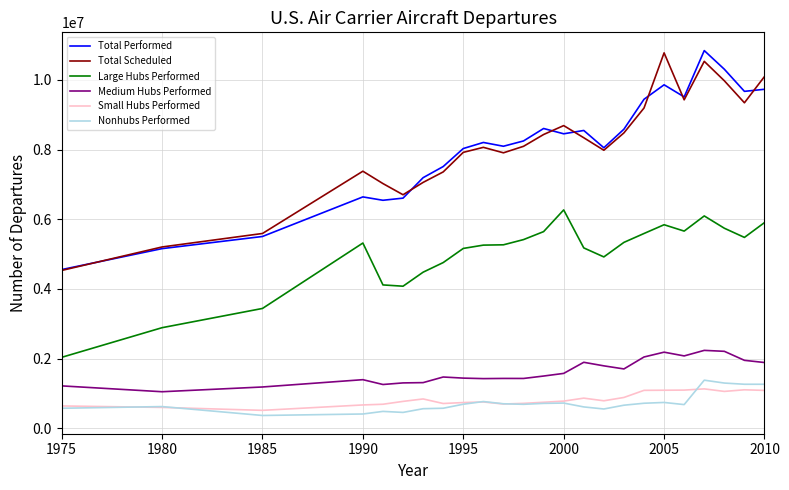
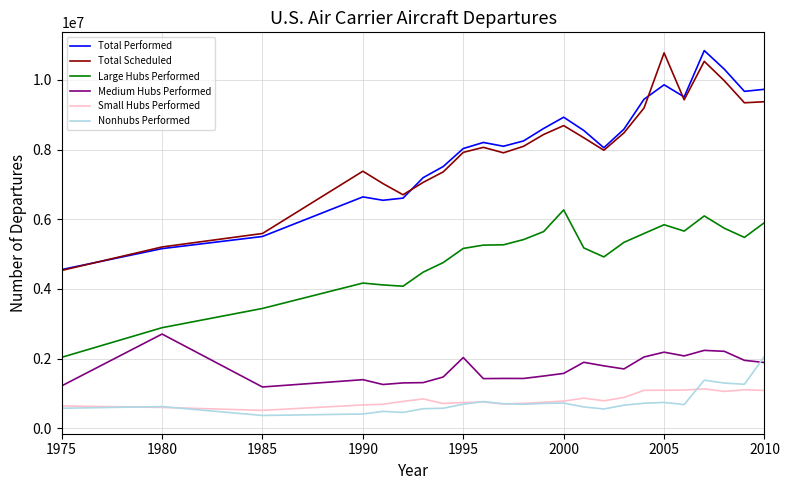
Medium Hubs Performed, 1980: 1000000 -> 2700000
Large Hubs Performed, 1990: 5300000 -> 4200000
Medium Hubs Performed, 1995: 1400000 -> 2000000
Total Performed, 2000: 8500000 -> 8900000
Total Scheduled, 2010: 10100000 -> 9400000
Nonhubs Performed, 2010: 1300000 -> 2100000
